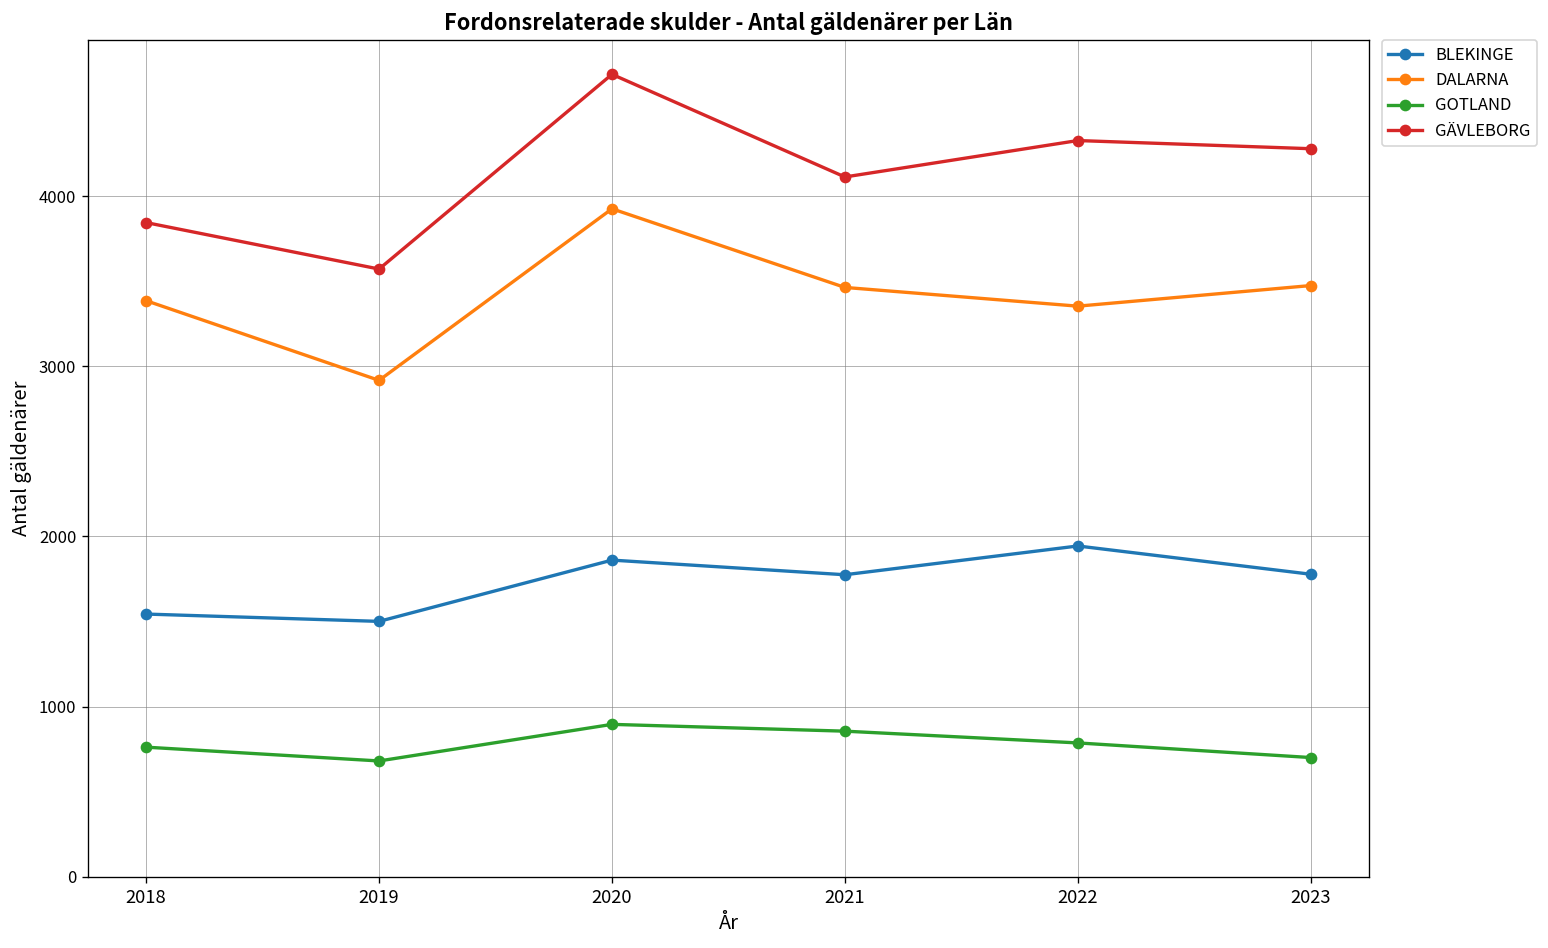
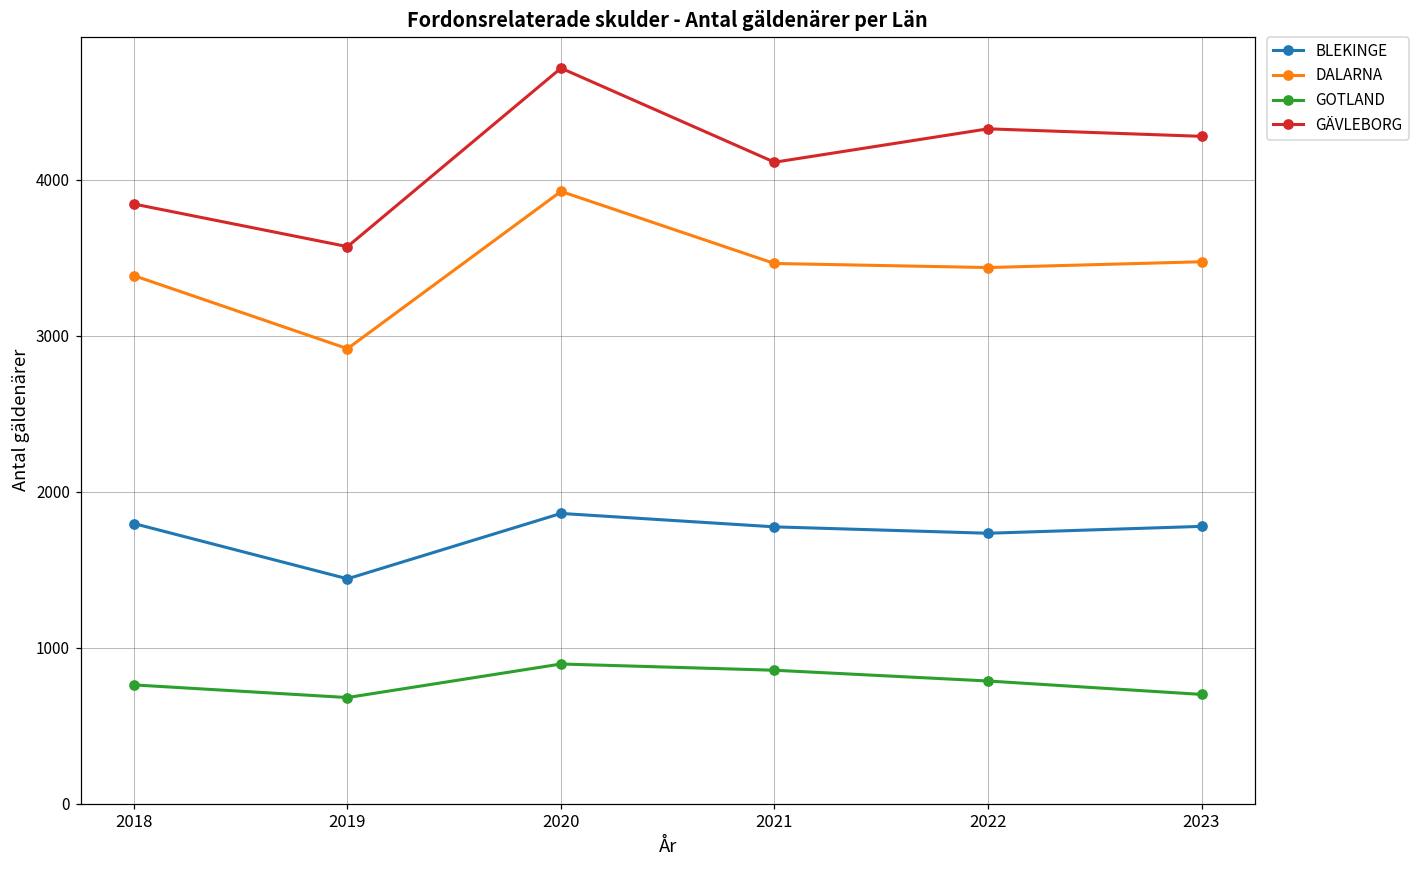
BLEKINGE, 2018: 1540 -> 1800
BLEKINGE, 2019: 1500 -> 1440
BLEKINGE, 2022: 1940 -> 1730
DALARNA, 2022: 3350 -> 3440
